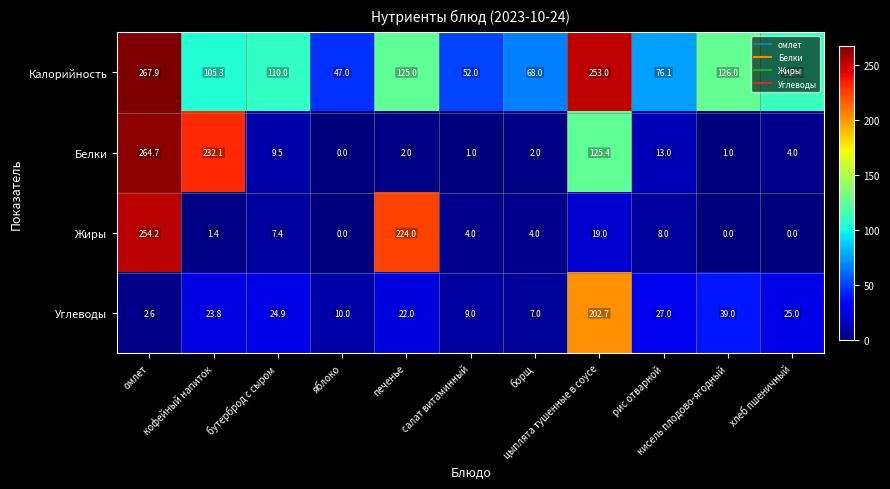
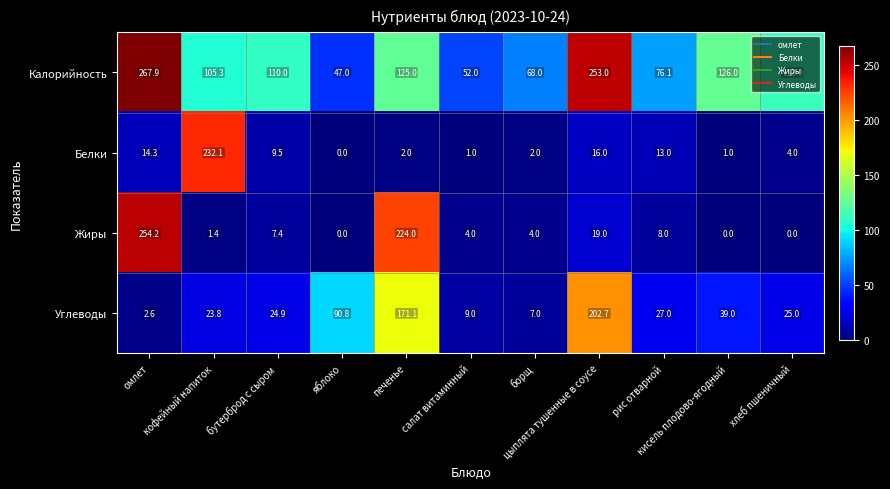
Белки, омлет: 264.7 -> 14.3
Белки, цыплята тушенные в соусе: 125.4 -> 16.0
Углеводы, яблоко: 10.0 -> 90.8
Углеводы, печенье: 22.0 -> 171.1
